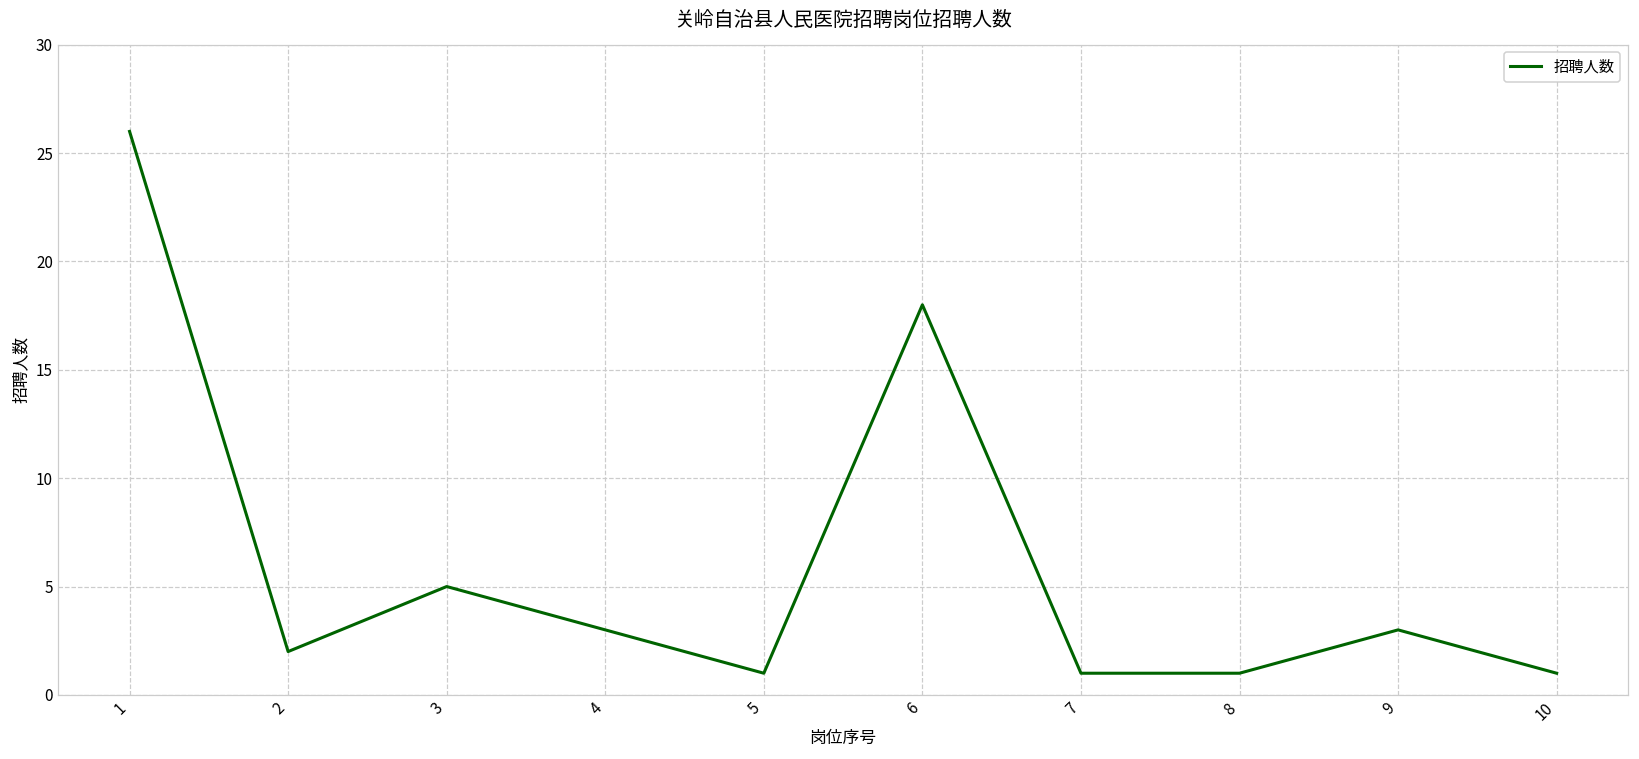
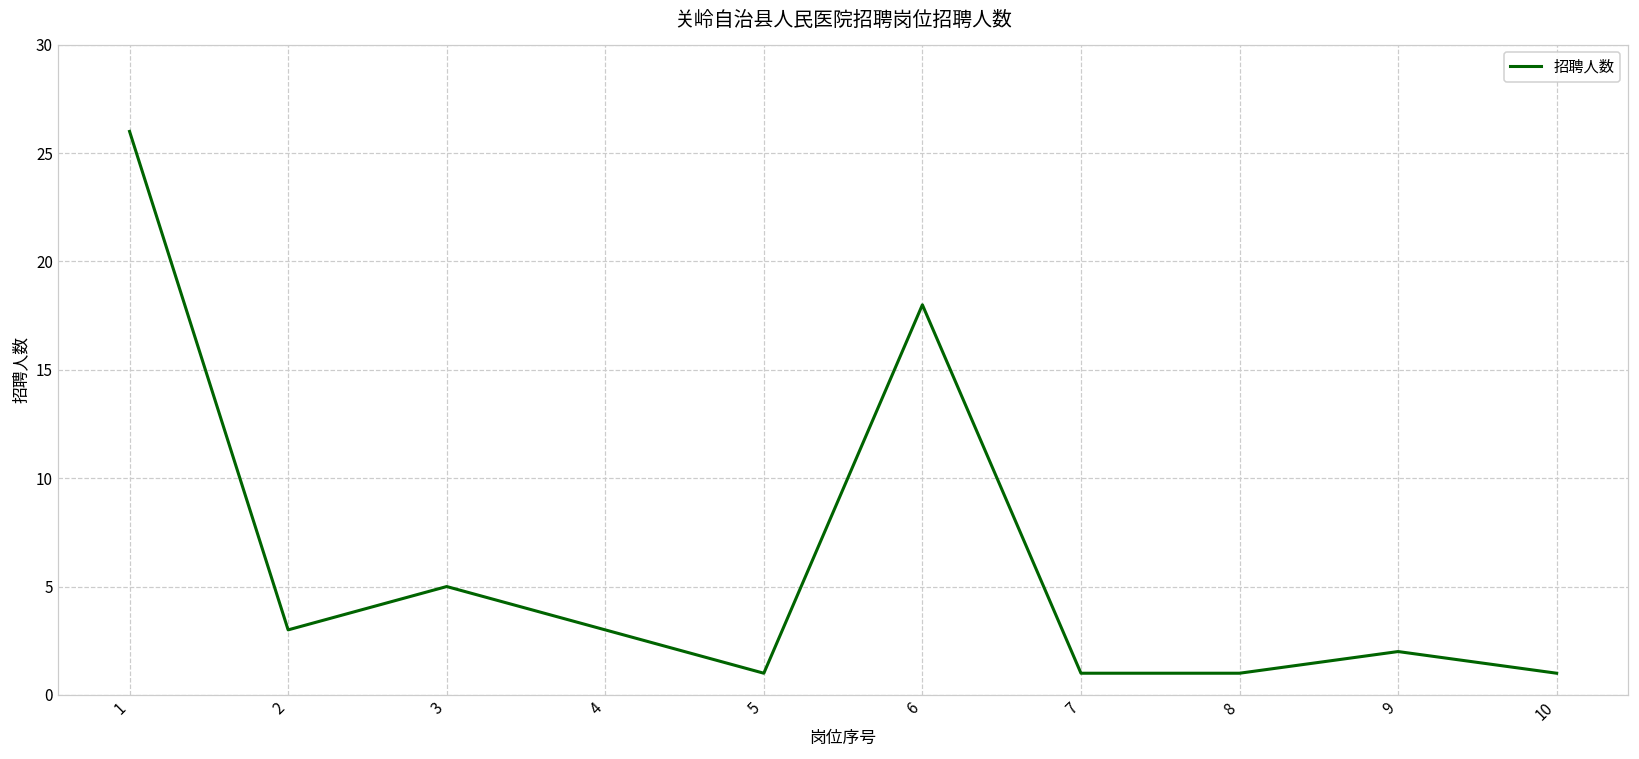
2: 2 -> 3
9: 3 -> 2
